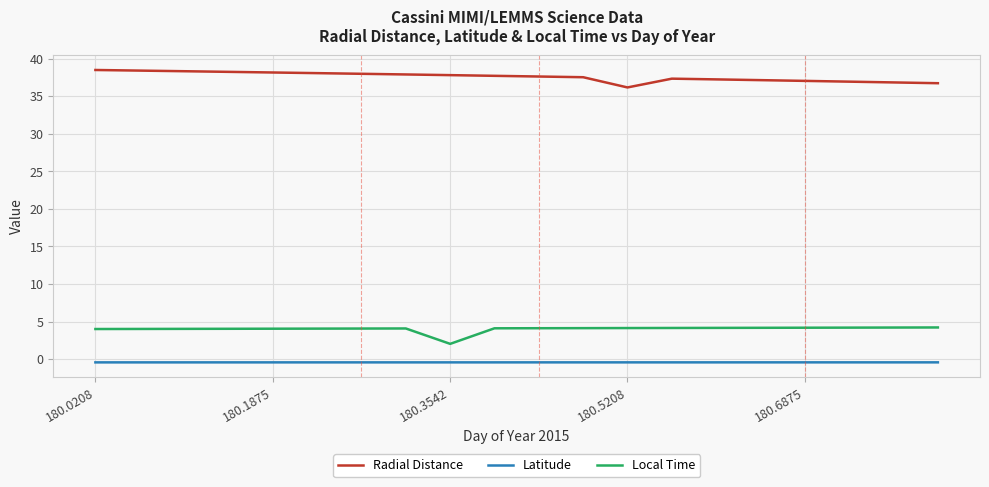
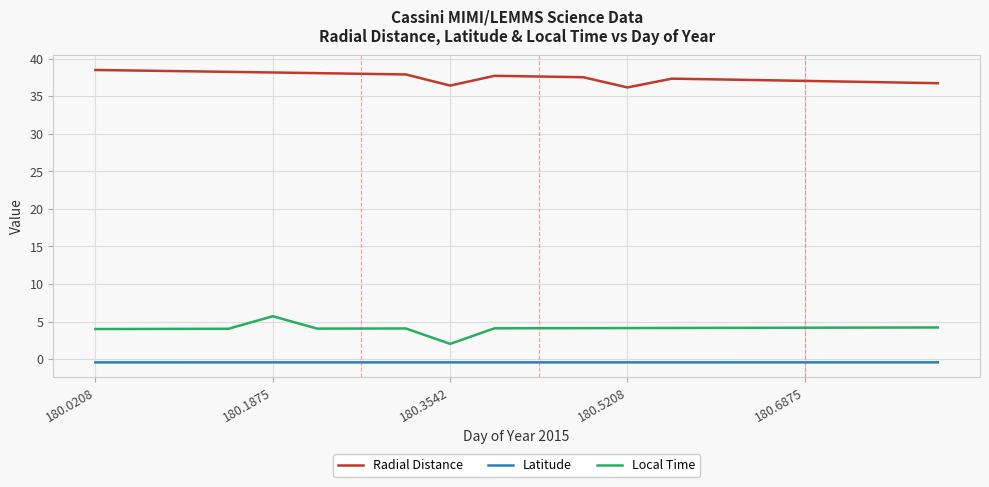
Local Time, 180.1875: 4 -> 6
Radial Distance, 180.3542: 38 -> 36
